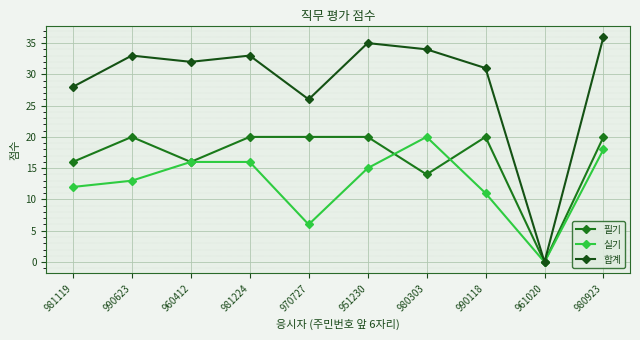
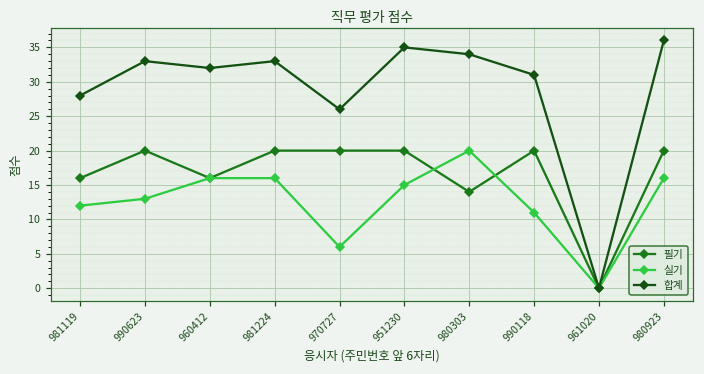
실기, 980923: 18 -> 16
